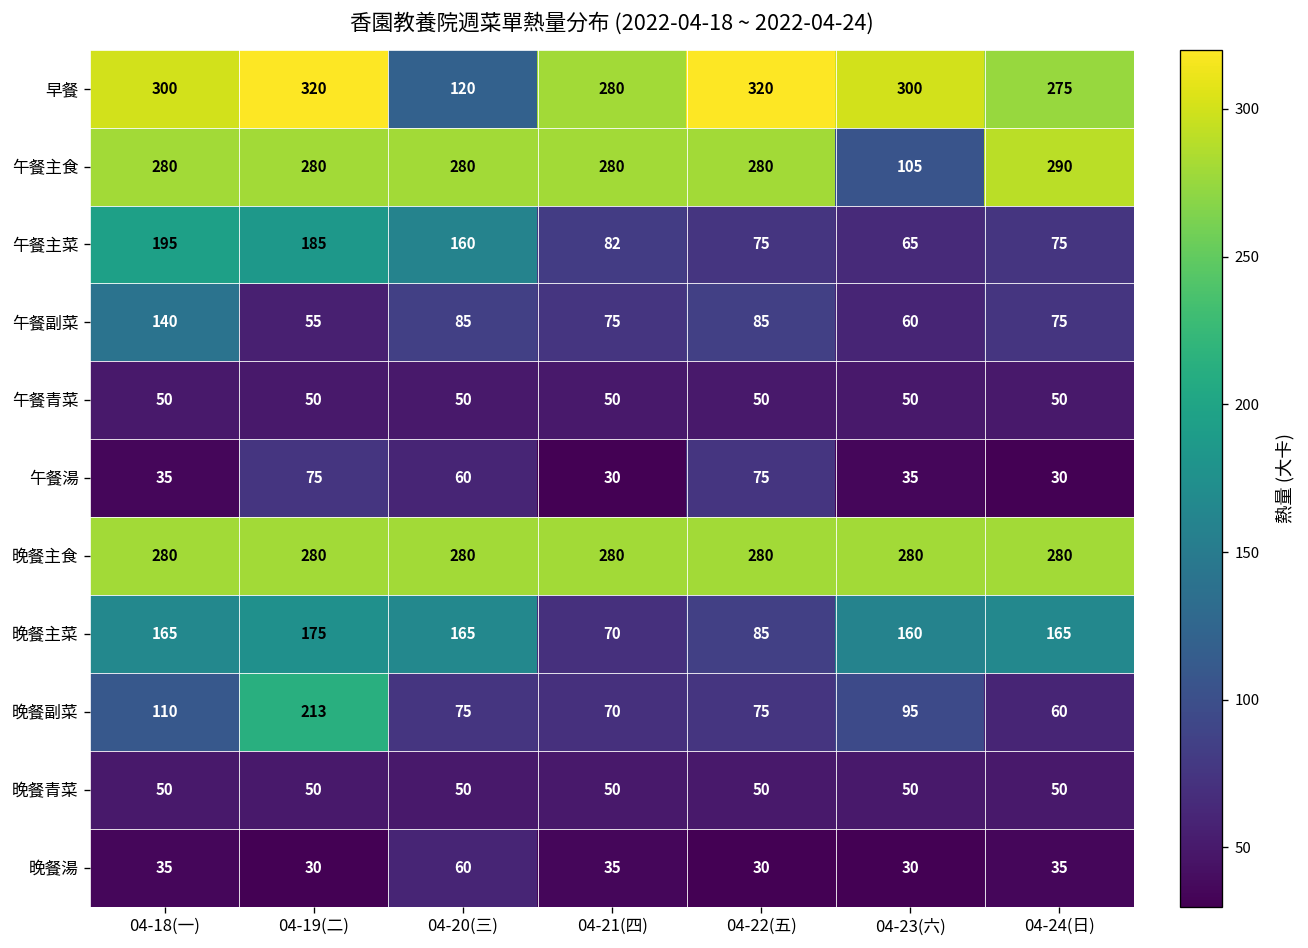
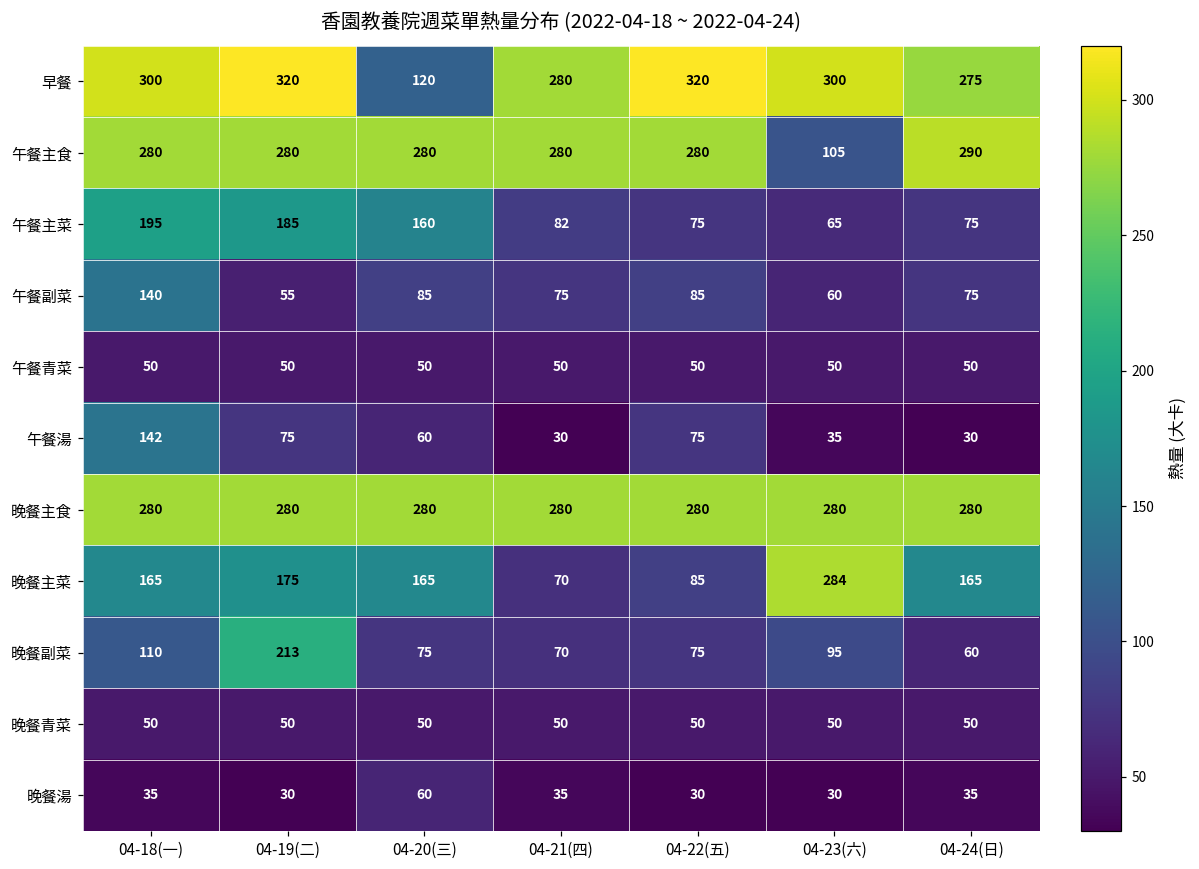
午餐湯, 04-18(一): 35 -> 142
晚餐主菜, 04-23(六): 160 -> 284
